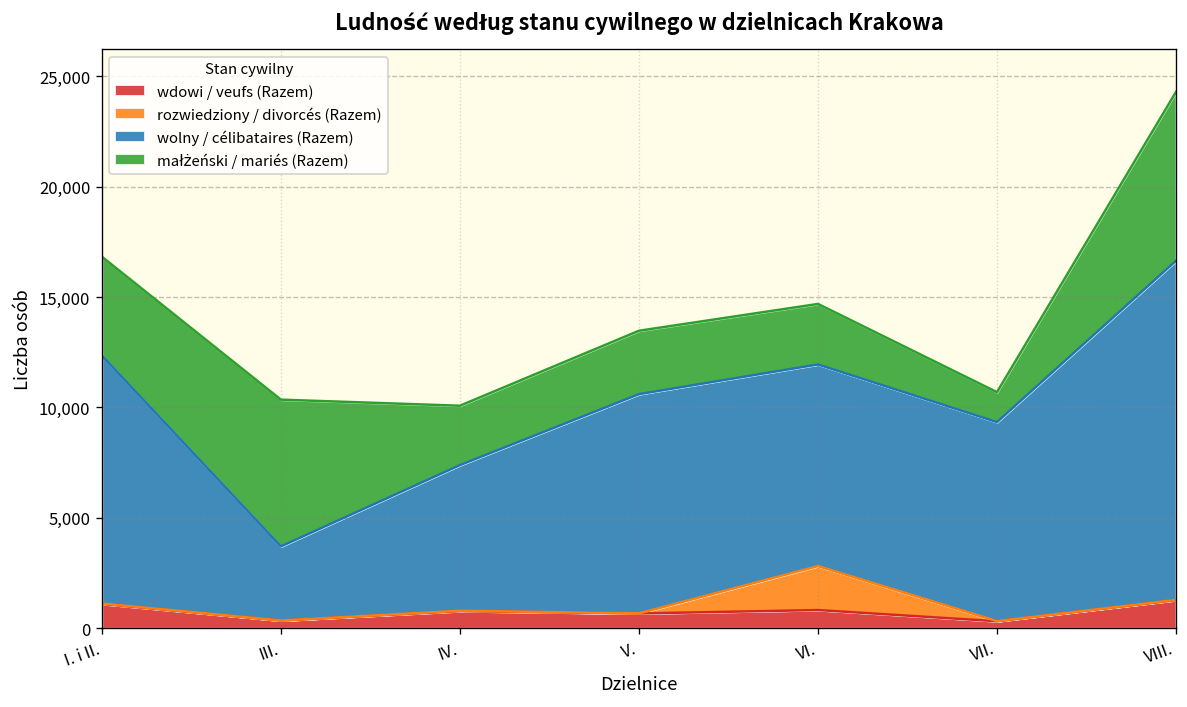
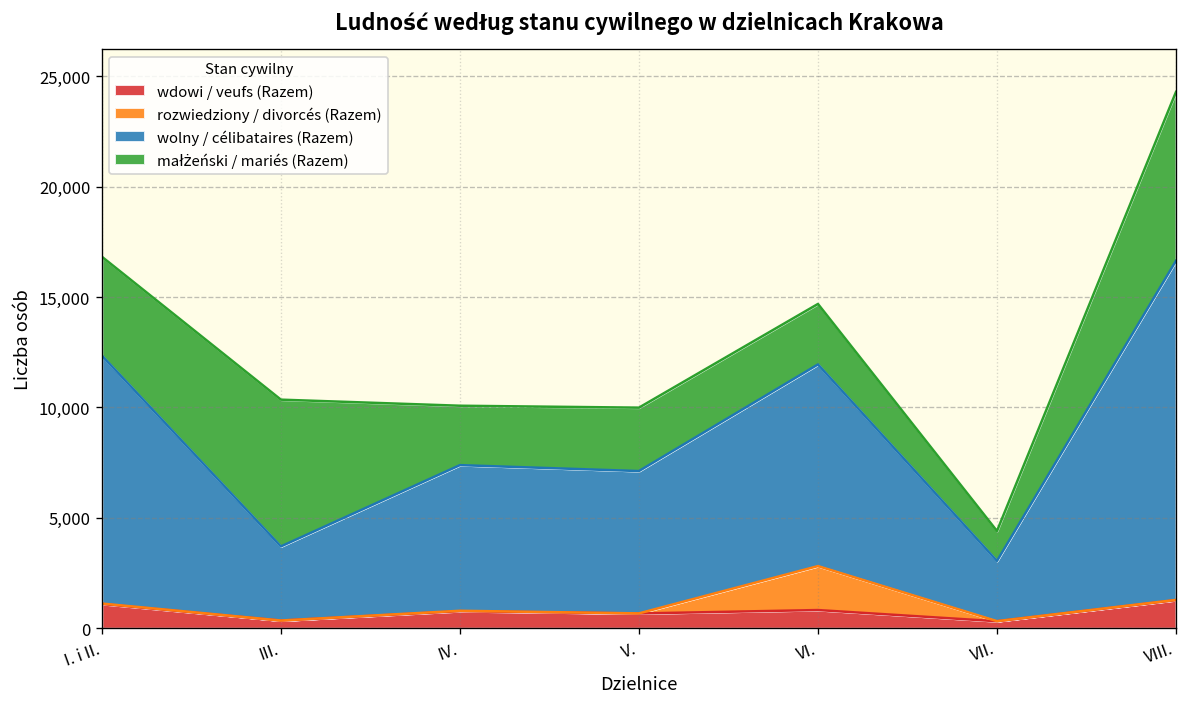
wolny / célibataires (Razem), V.: 9,900 -> 6,400
wolny / célibataires (Razem), VII.: 9,000 -> 2,700
